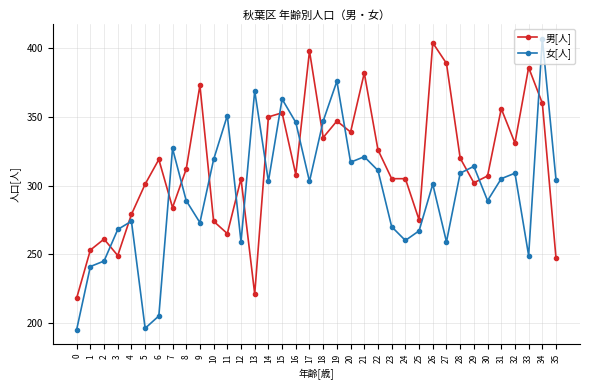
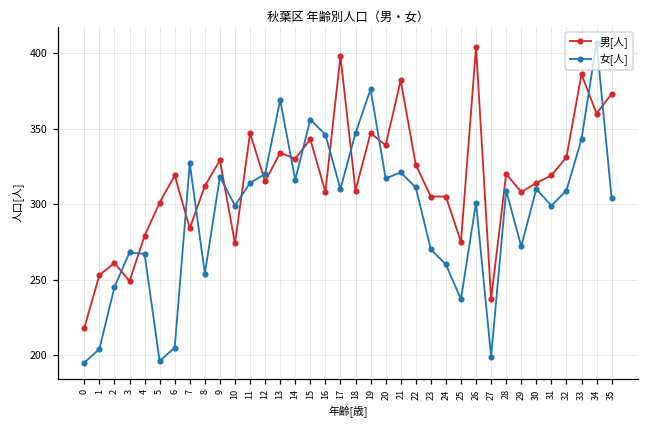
女[人], 1: 241 -> 204
女[人], 4: 274 -> 267
女[人], 8: 289 -> 254
男[人], 9: 373 -> 329
女[人], 9: 273 -> 318
女[人], 10: 319 -> 299
男[人], 11: 265 -> 347
女[人], 11: 351 -> 314
男[人], 12: 305 -> 315
女[人], 12: 259 -> 320
男[人], 13: 221 -> 334
男[人], 14: 350 -> 330
女[人], 14: 303 -> 316
男[人], 15: 353 -> 343
女[人], 15: 363 -> 356
女[人], 17: 303 -> 310
男[人], 18: 335 -> 309
女[人], 25: 267 -> 237
男[人], 27: 389 -> 237
女[人], 27: 259 -> 199
男[人], 29: 302 -> 308
女[人], 29: 314 -> 272
男[人], 30: 307 -> 314
女[人], 30: 289 -> 310
男[人], 31: 356 -> 319
女[人], 31: 305 -> 299
女[人], 33: 249 -> 343
男[人], 35: 247 -> 373
